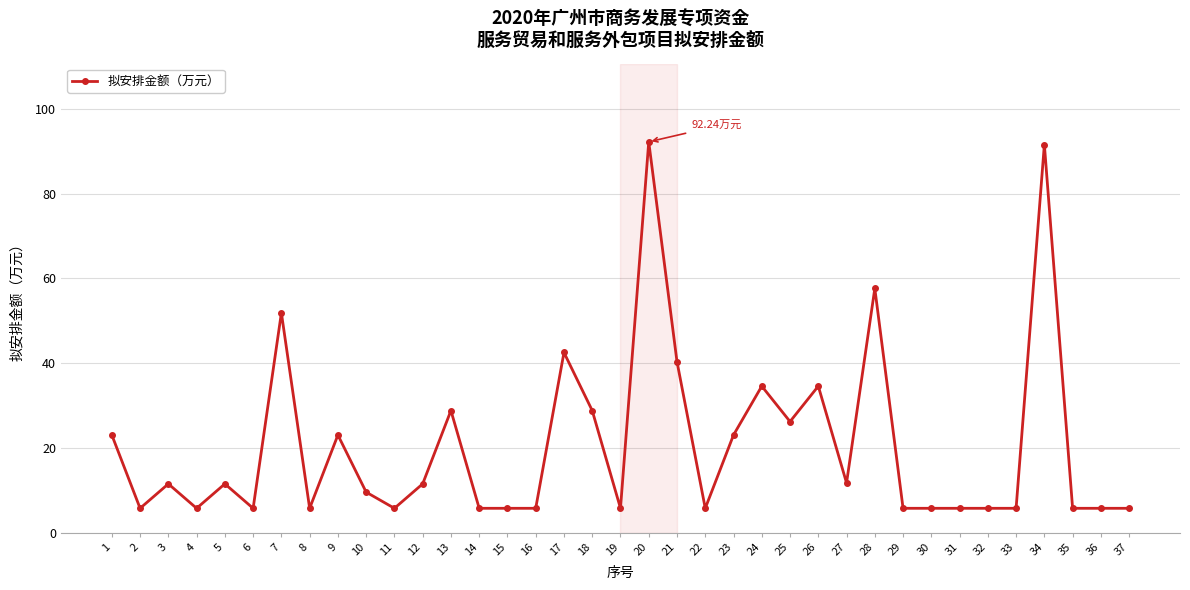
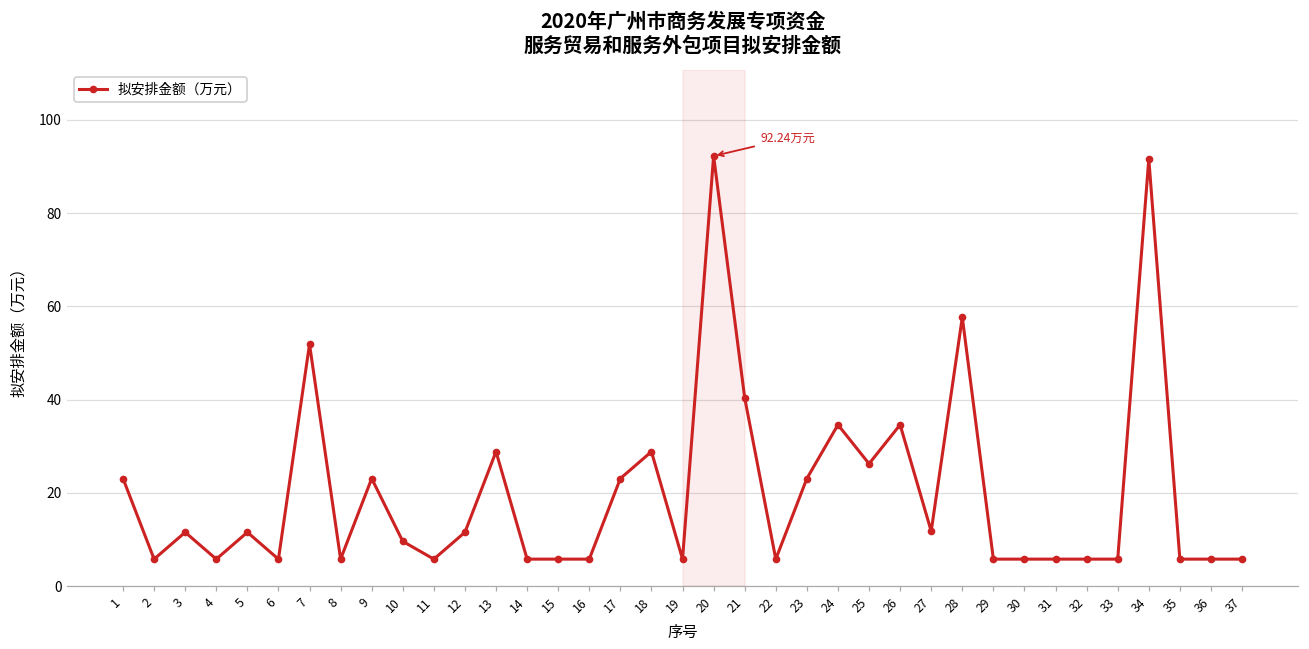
17: 43 -> 23
